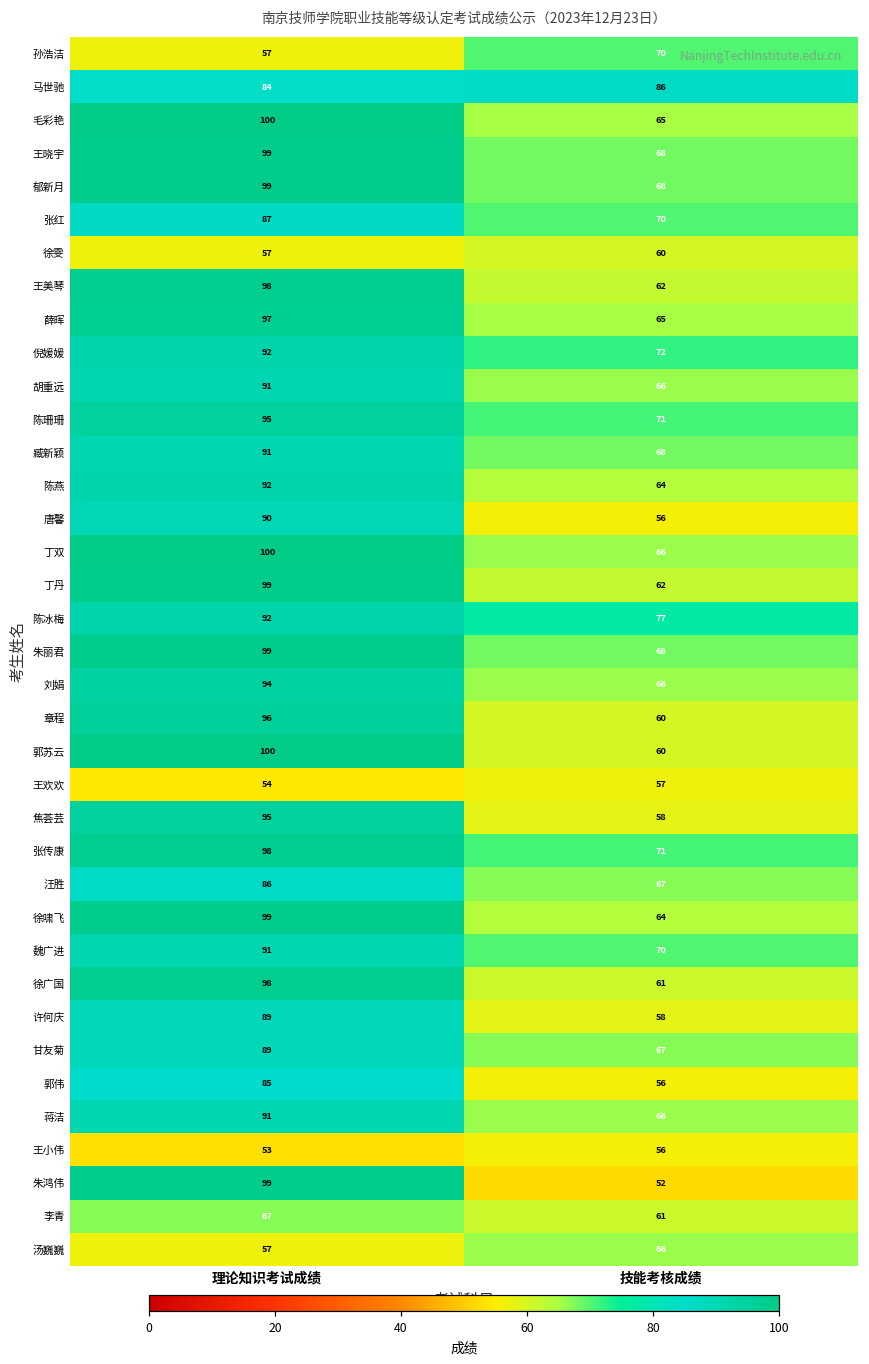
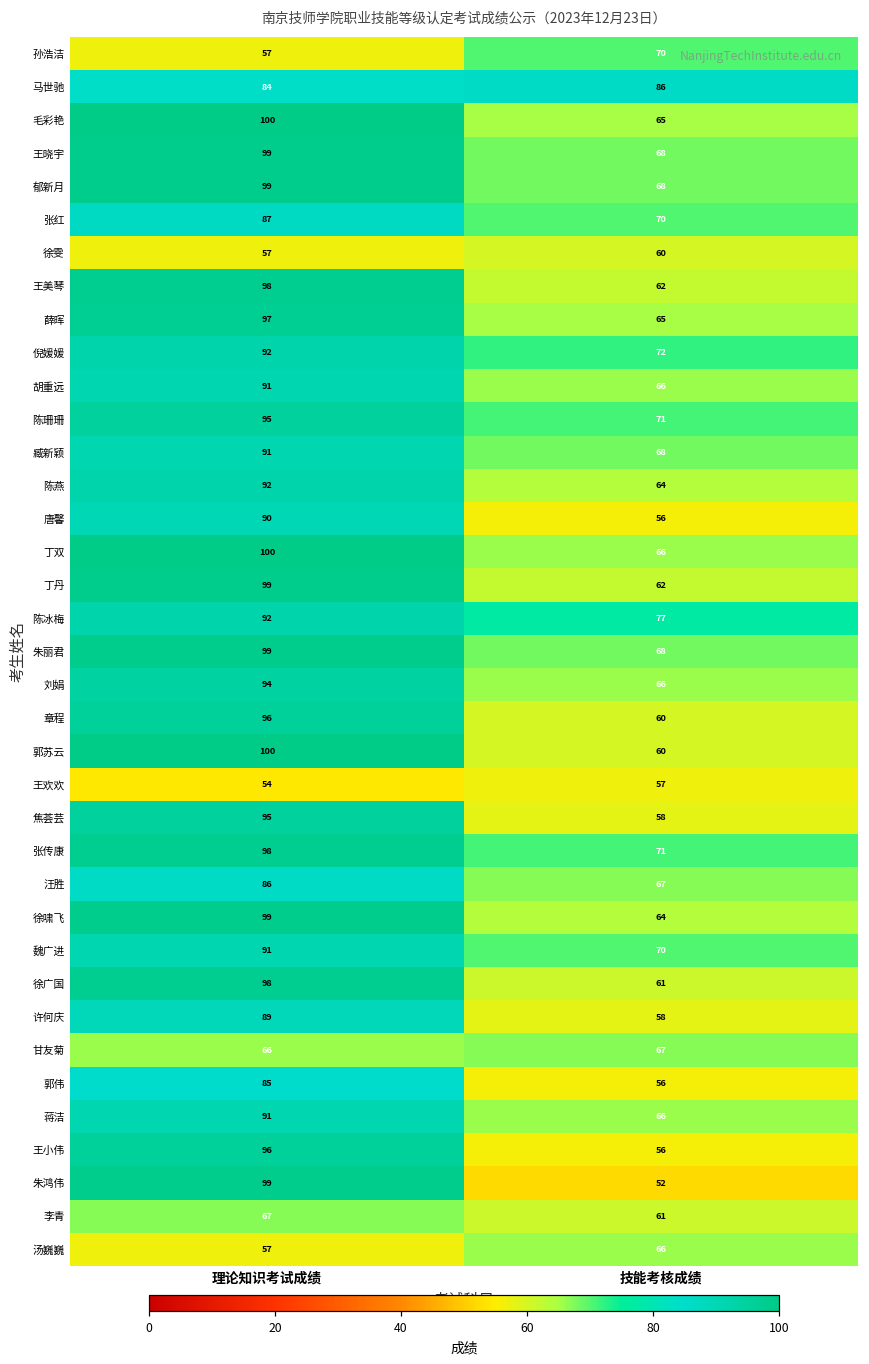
甘友菊, 理论知识考试成绩: 89 -> 66
王小伟, 理论知识考试成绩: 53 -> 96
